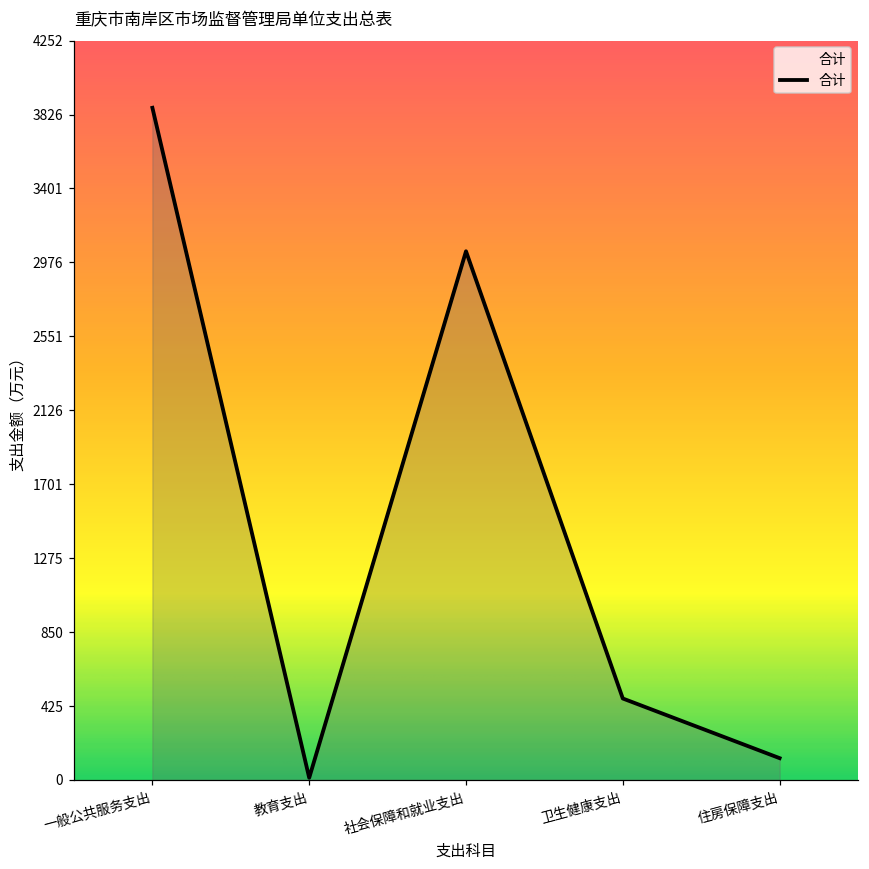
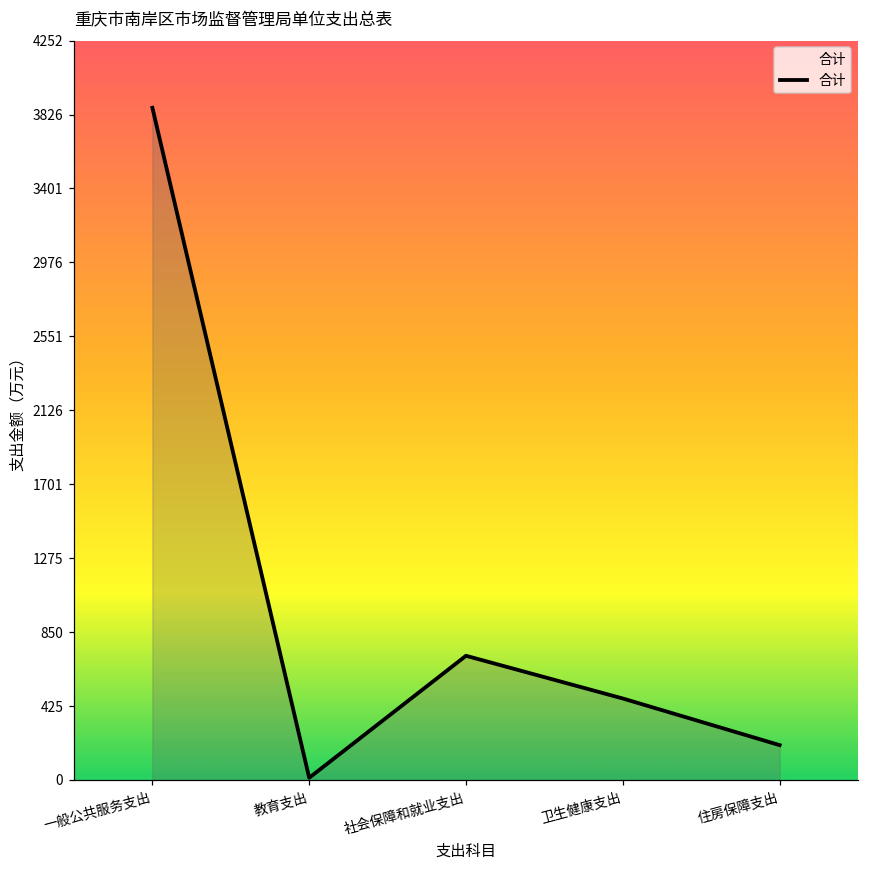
社会保障和就业支出: 3040 -> 710
住房保障支出: 130 -> 200
